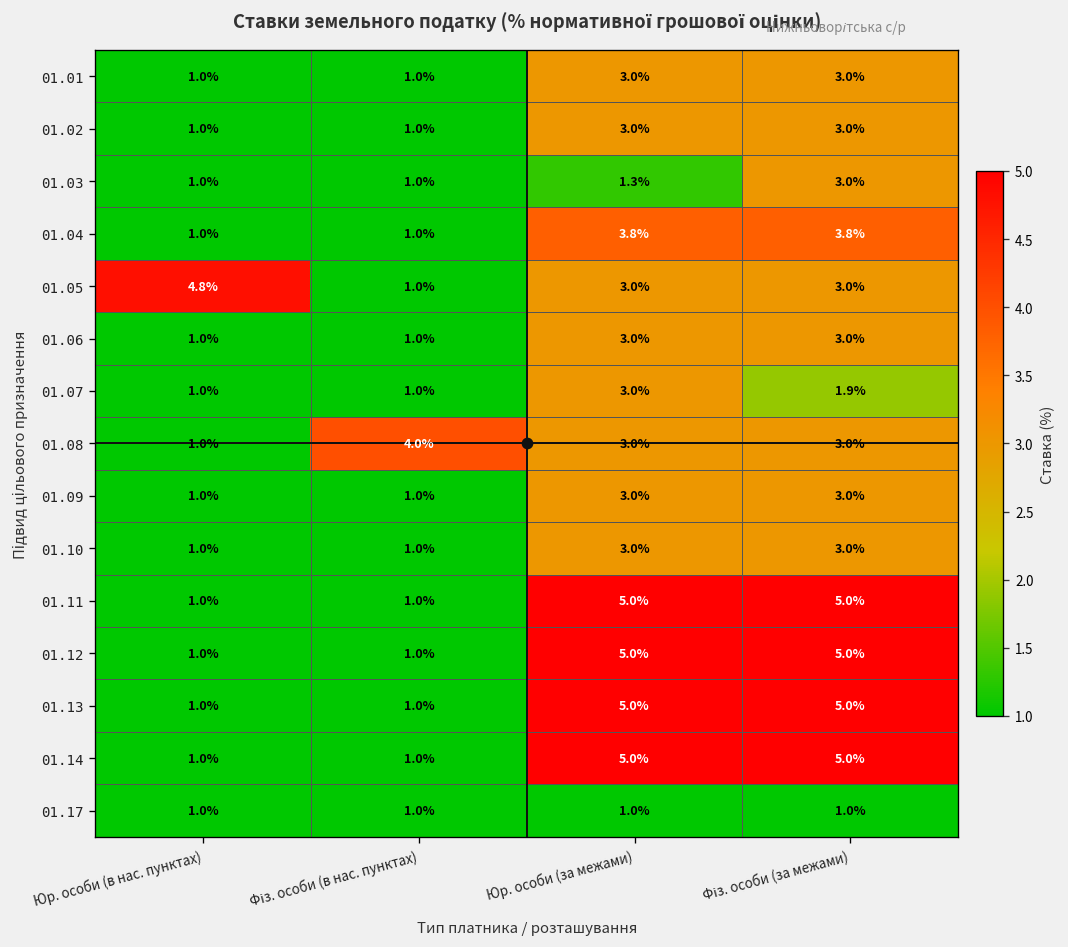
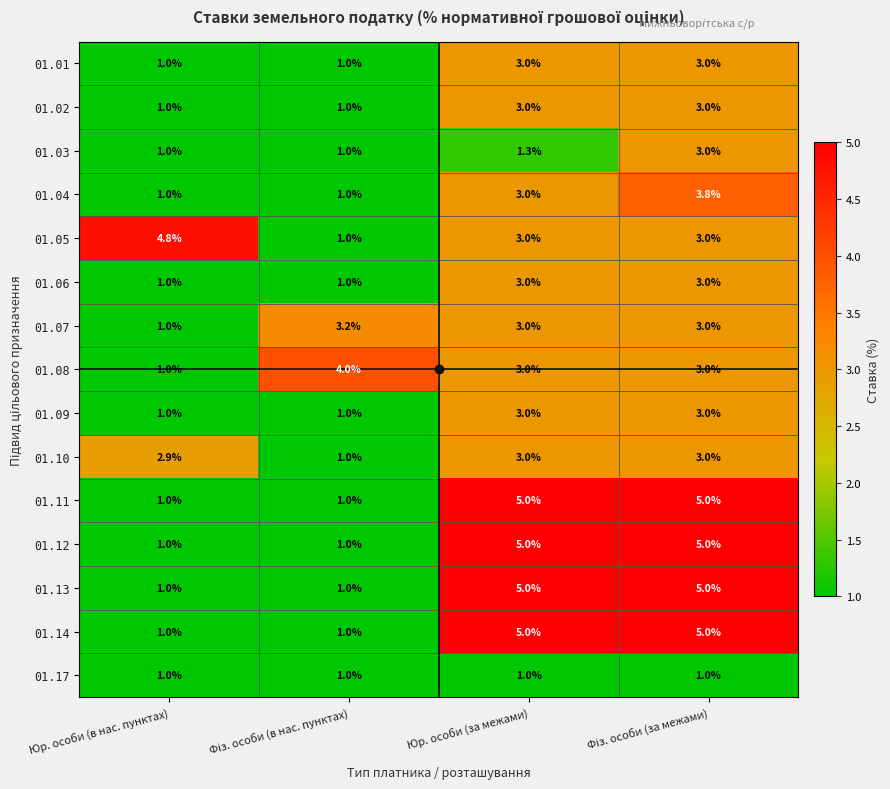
01.04, Юр. особи (за межами): 3.8% -> 3.0%
01.07, Фіз. особи (в нас. пунктах): 1.0% -> 3.2%
01.07, Фіз. особи (за межами): 1.9% -> 3.0%
01.10, Юр. особи (в нас. пунктах): 1.0% -> 2.9%
